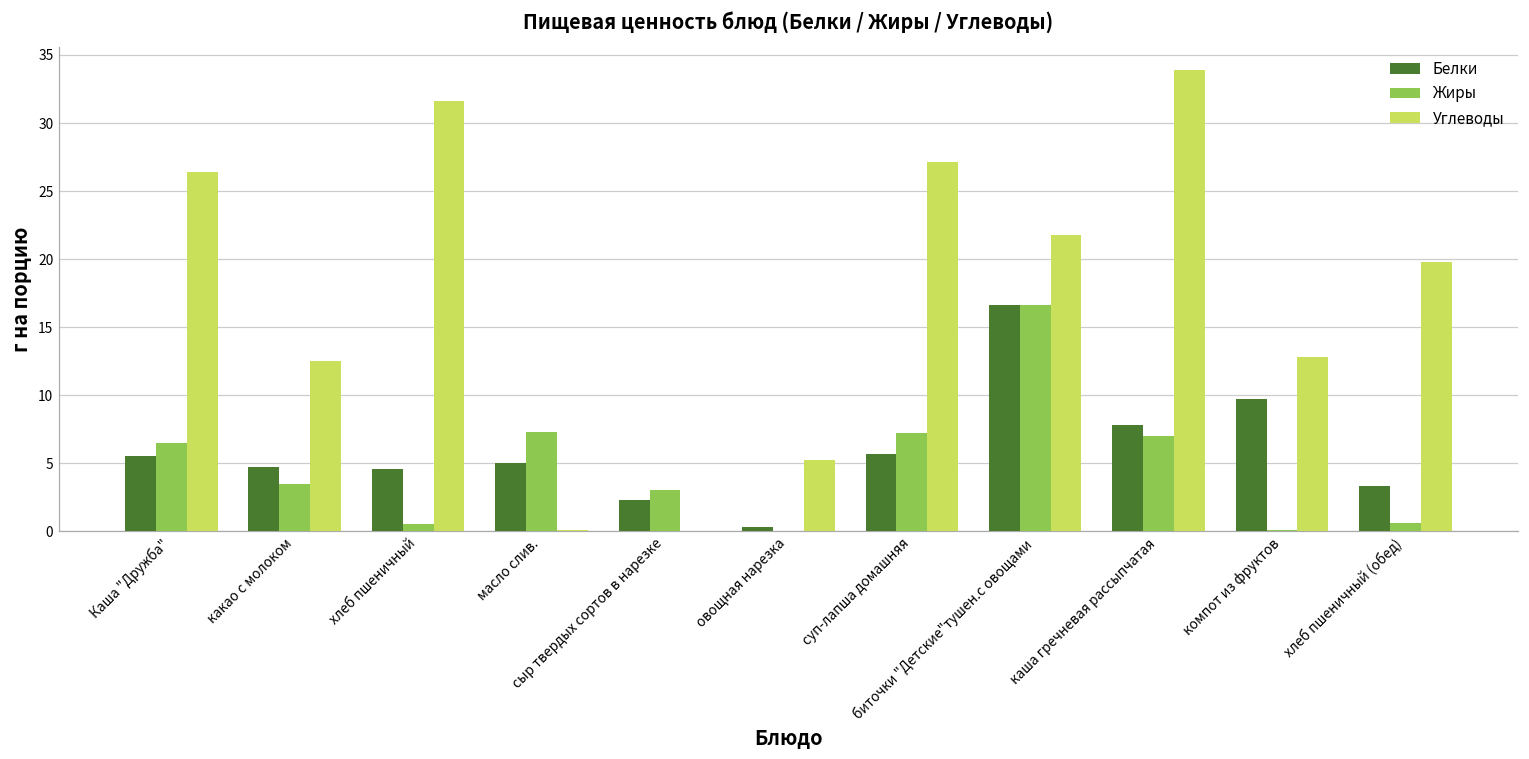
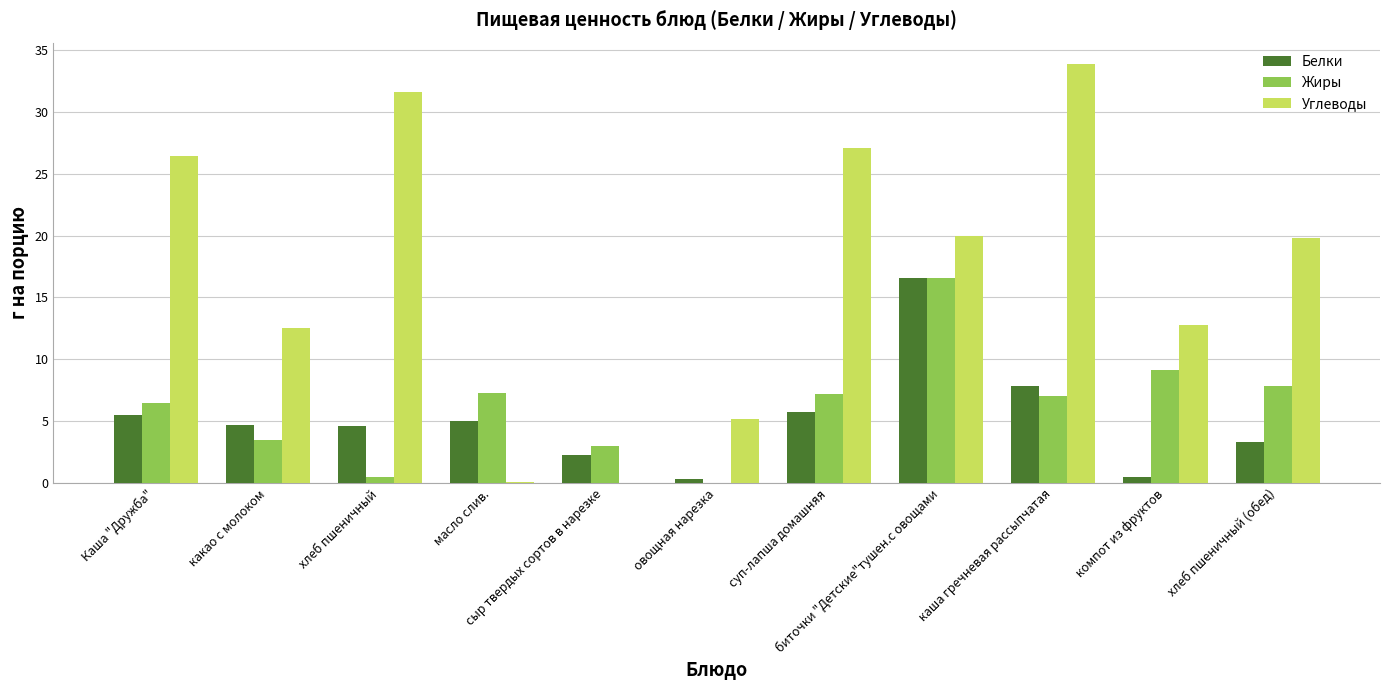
Углеводы, биточки "Детские"тушен.с овощами: 21.8 -> 20.0
Белки, компот из фруктов: 9.7 -> 0.5
Жиры, компот из фруктов: 0.1 -> 9.1
Жиры, хлеб пшеничный (обед): 0.6 -> 7.8
